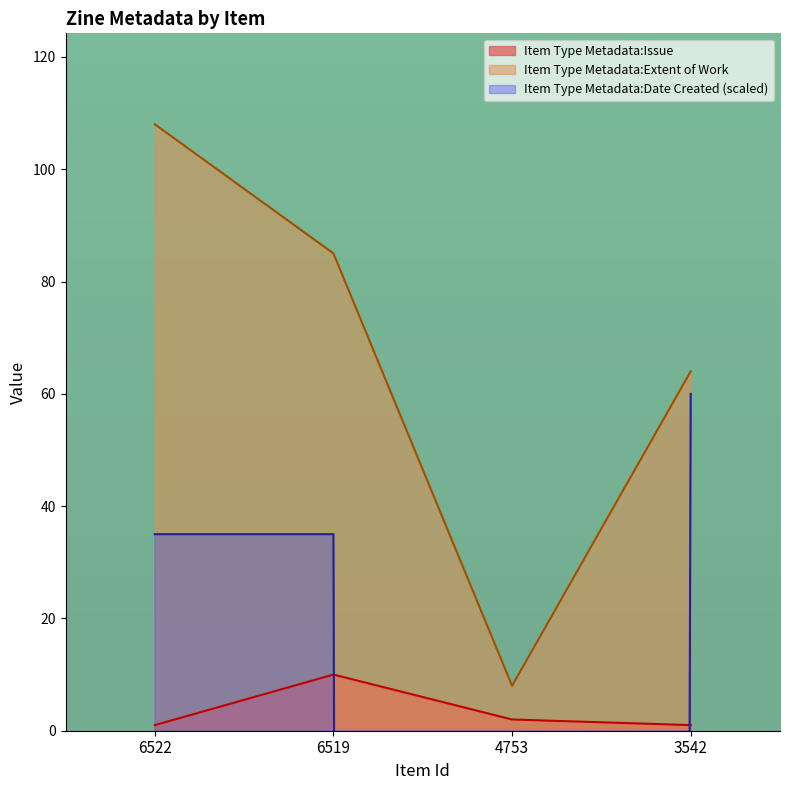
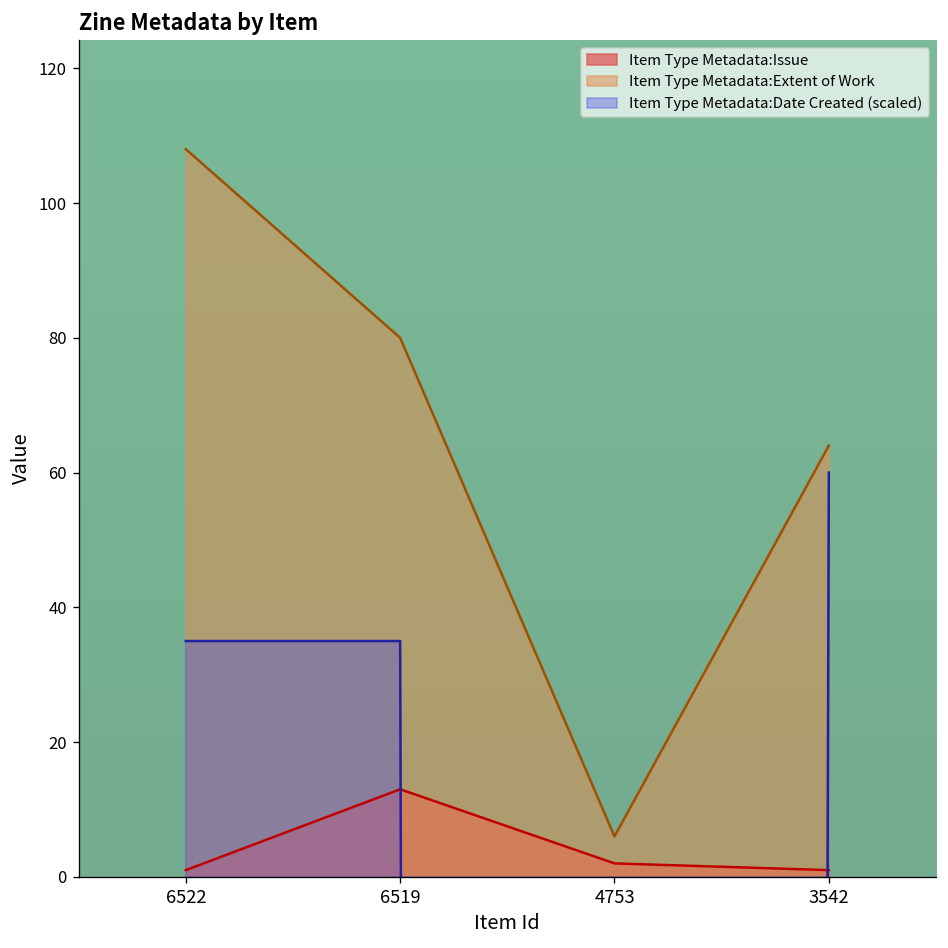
Item Type Metadata:Issue, 6519: 10 -> 13
Item Type Metadata:Extent of Work, 6519: 85 -> 80
Item Type Metadata:Extent of Work, 4753: 8 -> 6
